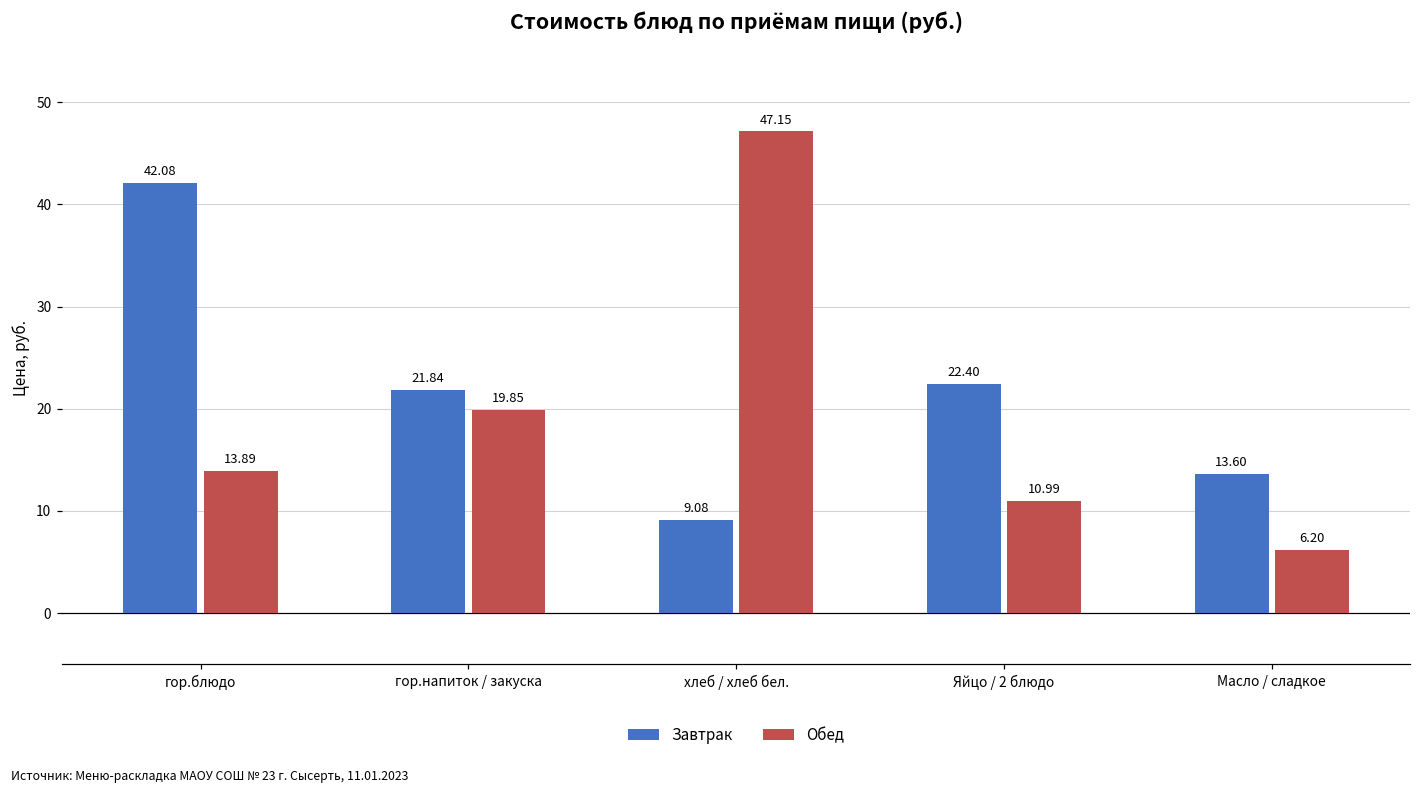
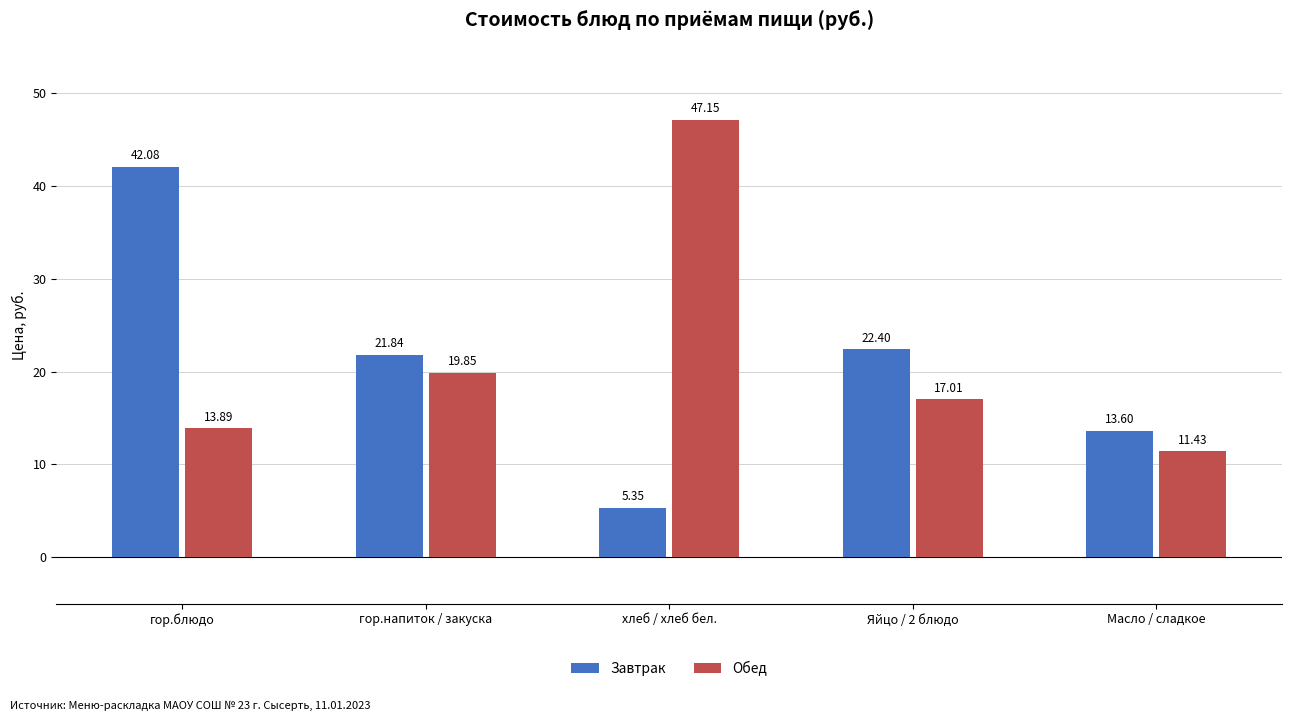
Завтрак, хлеб / хлеб бел.: 9.08 -> 5.35
Обед, Яйцо / 2 блюдо: 10.99 -> 17.01
Обед, Масло / сладкое: 6.20 -> 11.43
